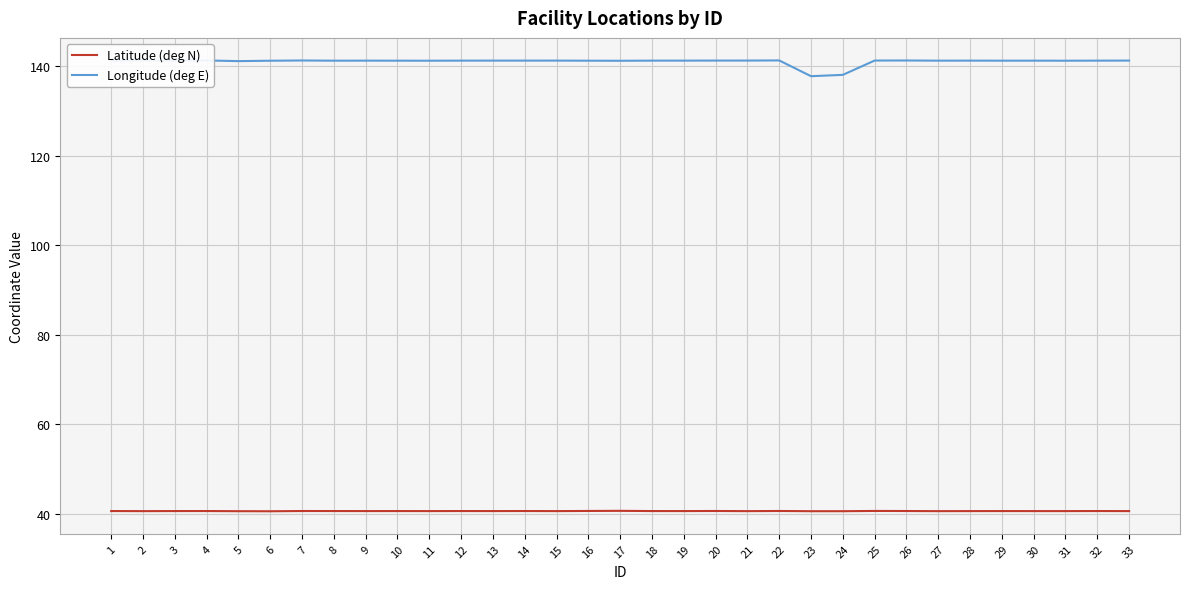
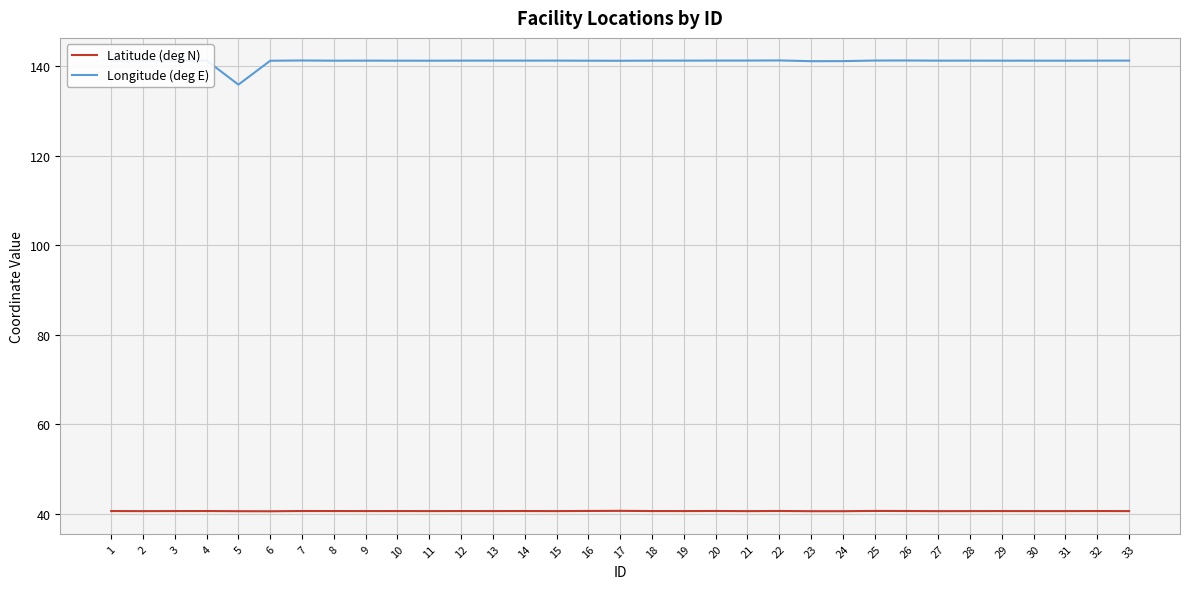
Longitude (deg E), 5: 141 -> 136
Longitude (deg E), 23: 138 -> 141
Longitude (deg E), 24: 138 -> 141
